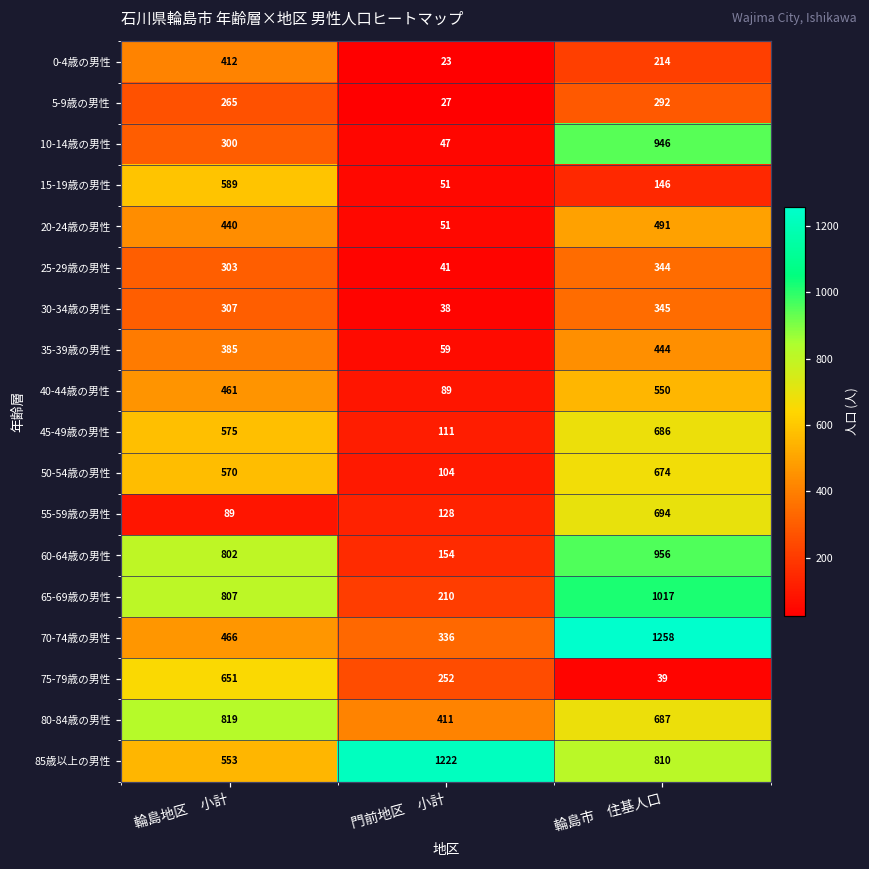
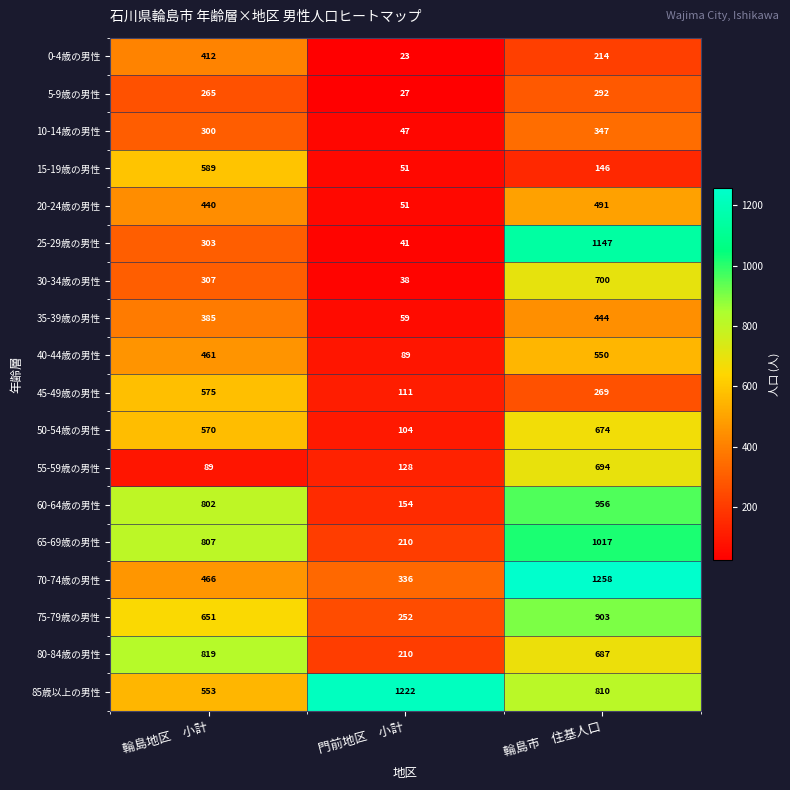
10-14歳の男性, 輪島市 住基人口: 946 -> 347
25-29歳の男性, 輪島市 住基人口: 344 -> 1147
30-34歳の男性, 輪島市 住基人口: 345 -> 700
45-49歳の男性, 輪島市 住基人口: 686 -> 269
75-79歳の男性, 輪島市 住基人口: 39 -> 903
80-84歳の男性, 門前地区 小計: 411 -> 210
